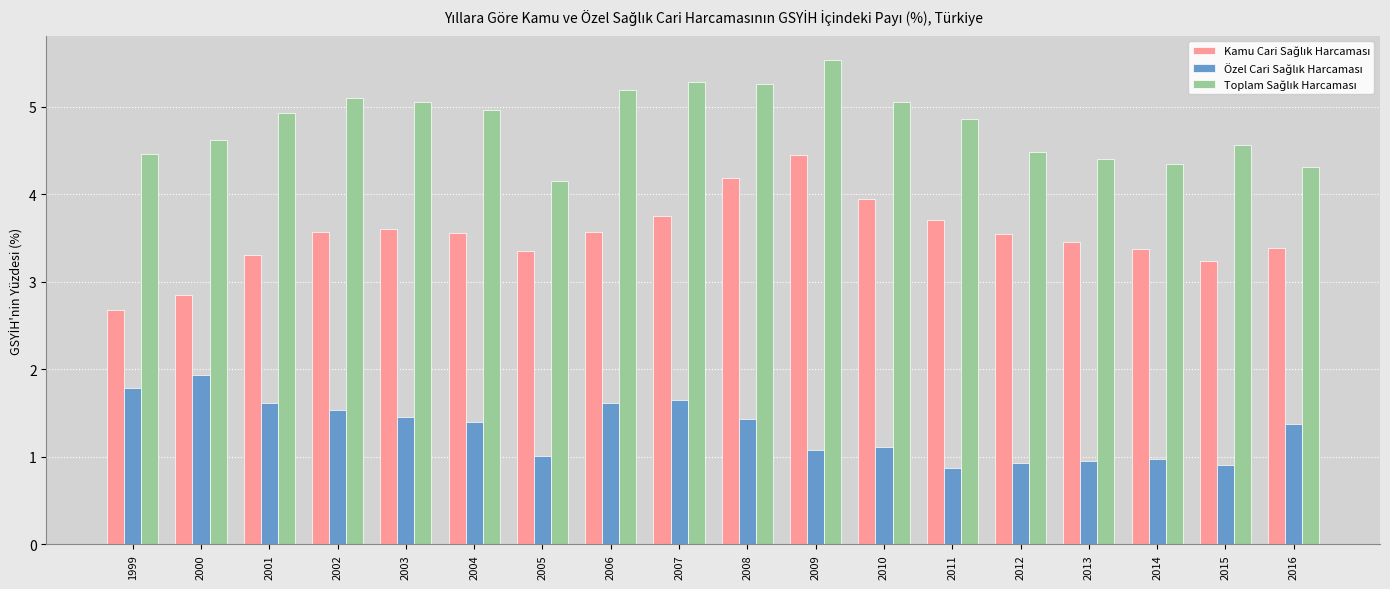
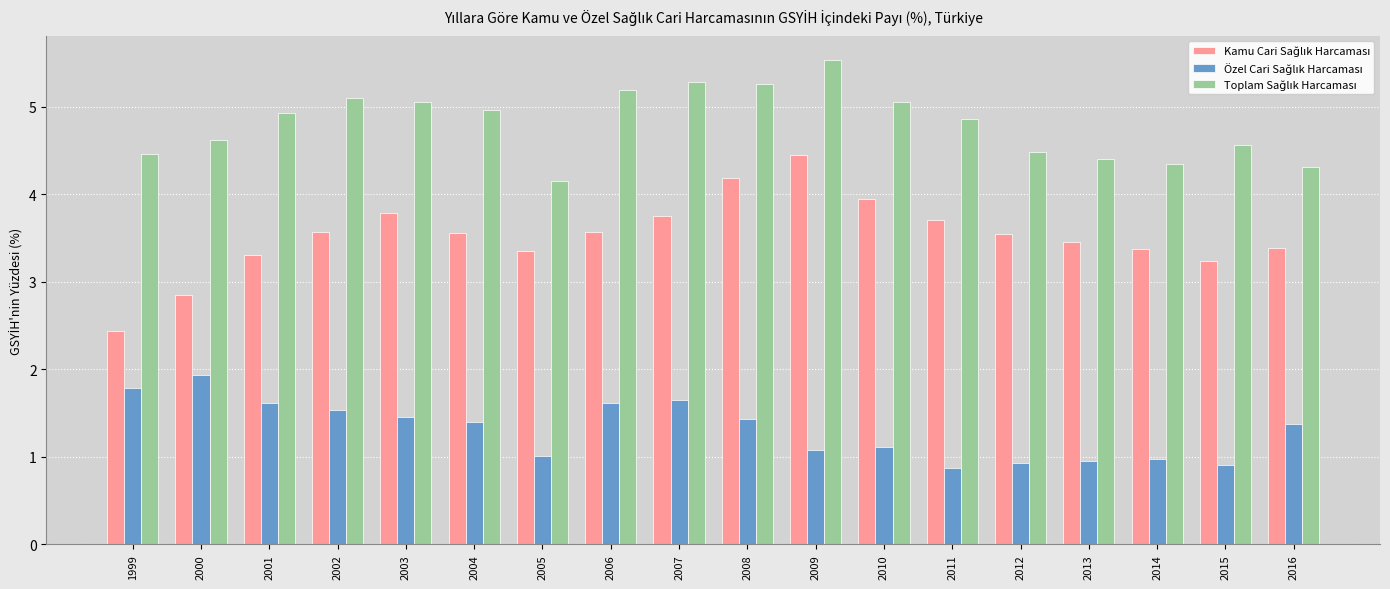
Kamu Cari Sağlık Harcaması, 1999: 2.7 -> 2.4
Kamu Cari Sağlık Harcaması, 2003: 3.6 -> 3.8
